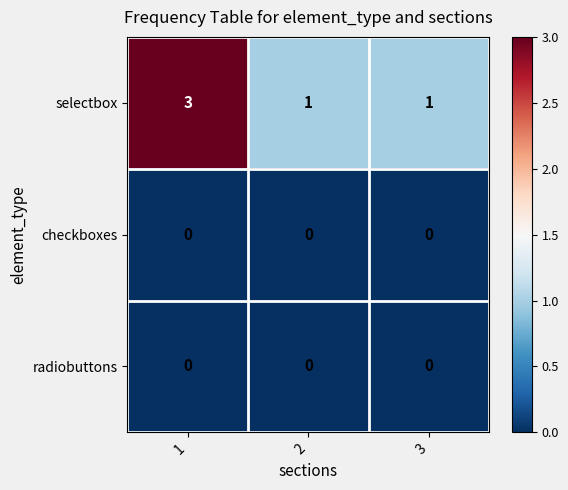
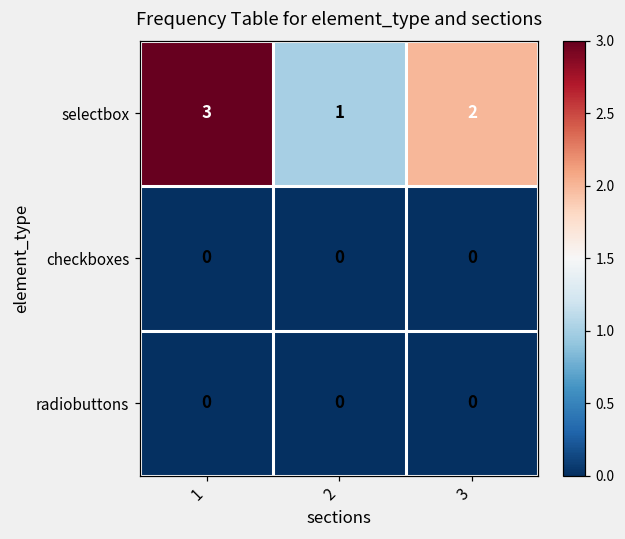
selectbox, 3: 1 -> 2
